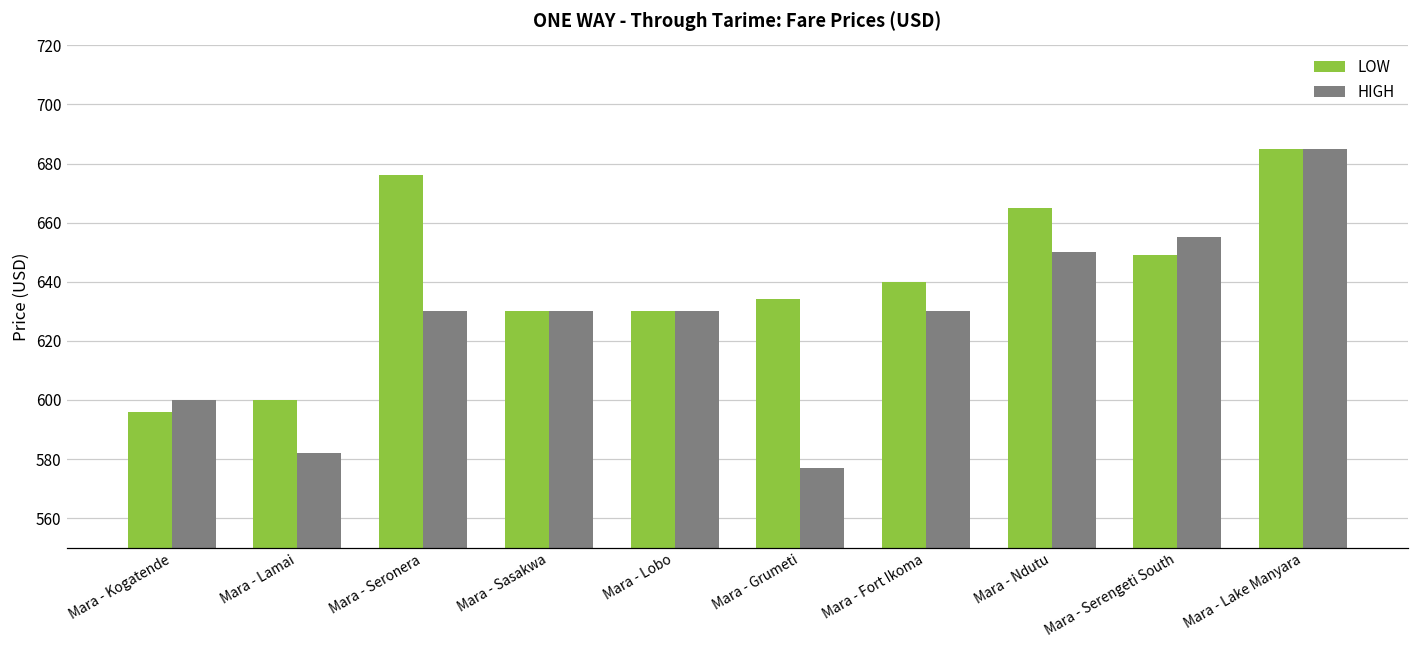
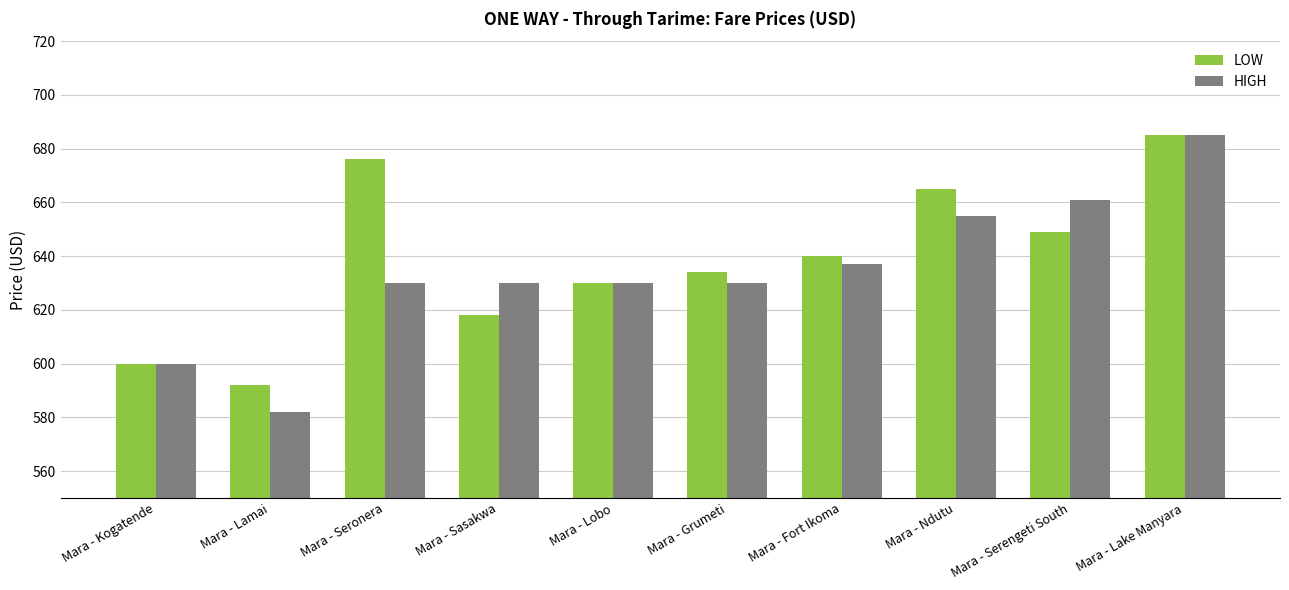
LOW, Mara - Kogatende: 596 -> 600
LOW, Mara - Lamai: 600 -> 592
LOW, Mara - Sasakwa: 630 -> 618
HIGH, Mara - Grumeti: 577 -> 630
HIGH, Mara - Fort Ikoma: 630 -> 637
HIGH, Mara - Ndutu: 650 -> 655
HIGH, Mara - Serengeti South: 655 -> 661
